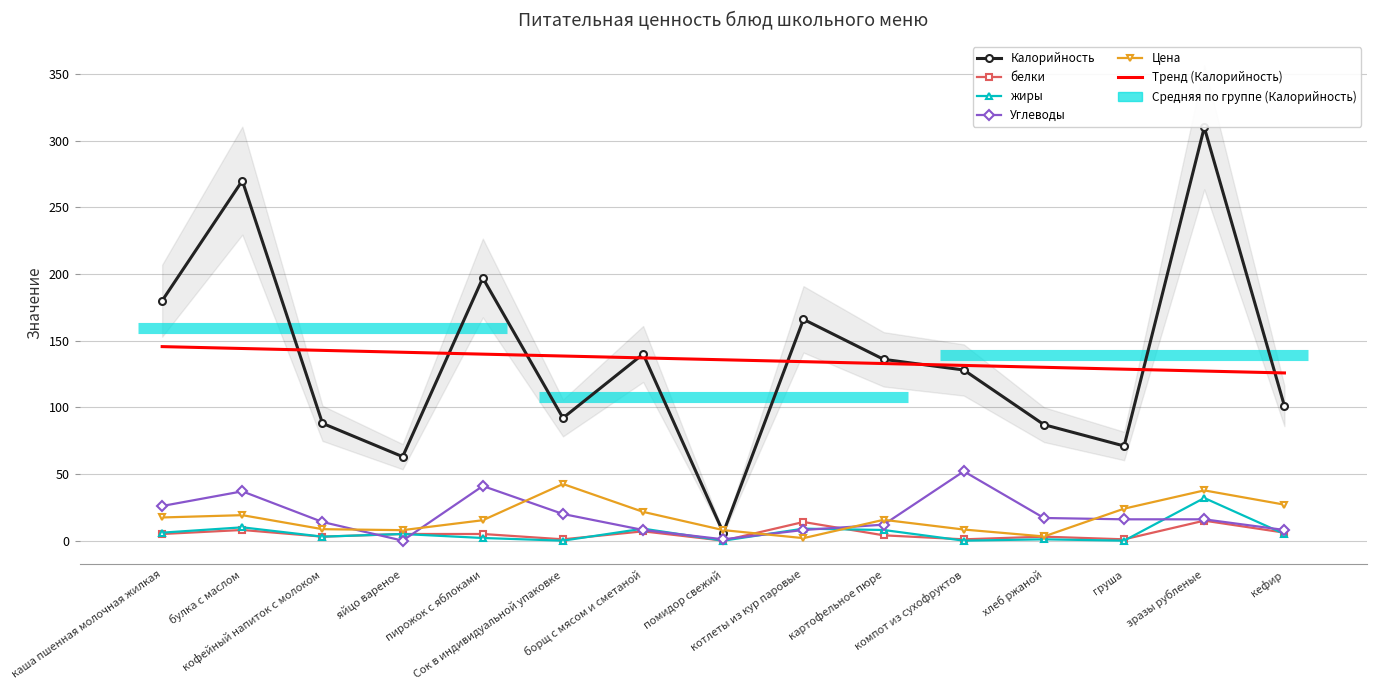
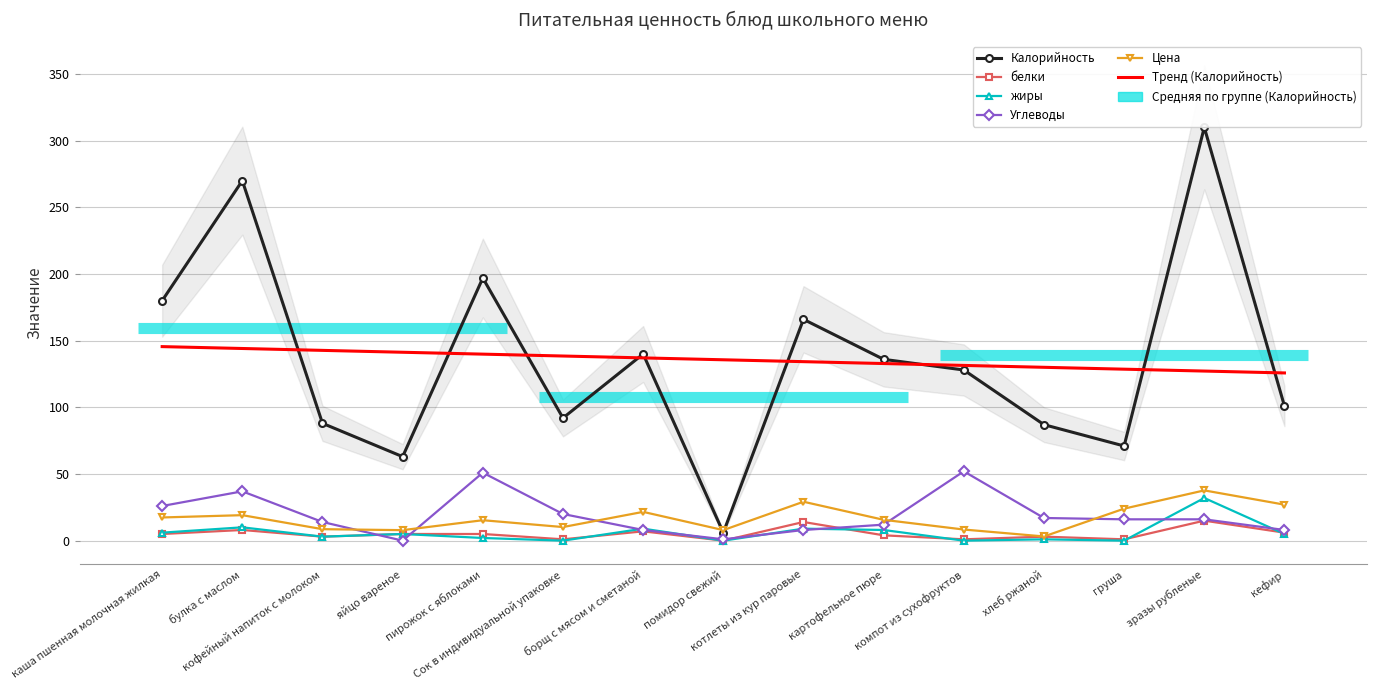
Углеводы, пирожок с яблоками: 41 -> 51
Цена, Сок в индивидуальной упаковке: 43 -> 10
Цена, котлеты из кур паровые: 2 -> 29
